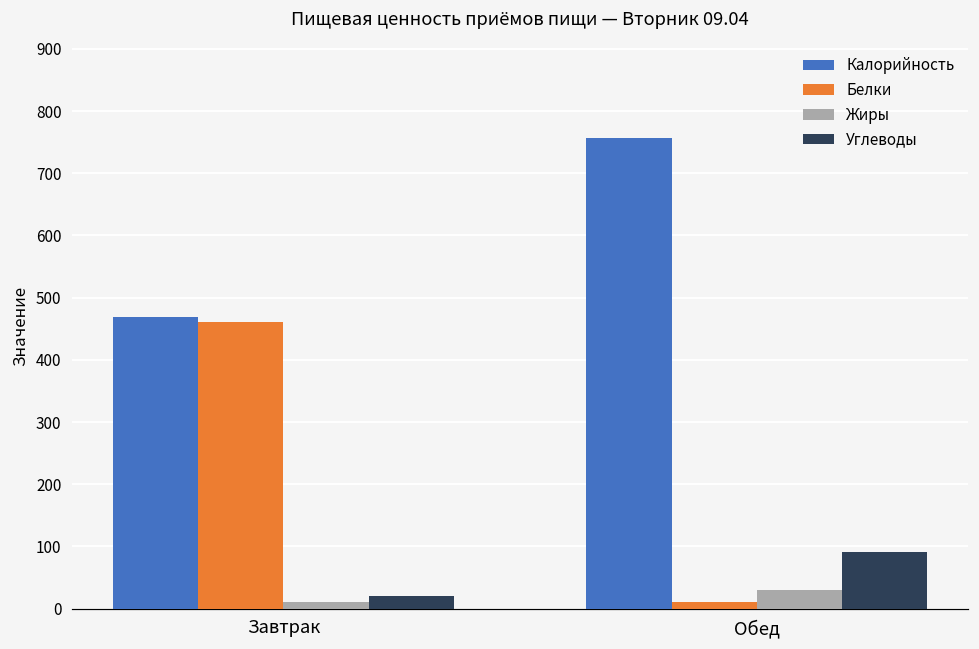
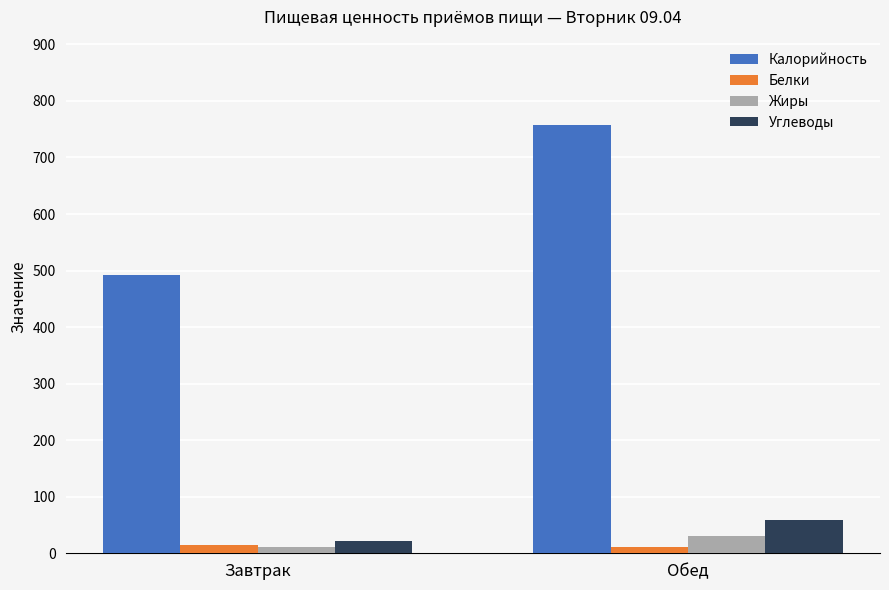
Калорийность, Завтрак: 470 -> 490
Белки, Завтрак: 460 -> 10
Углеводы, Обед: 90 -> 60
